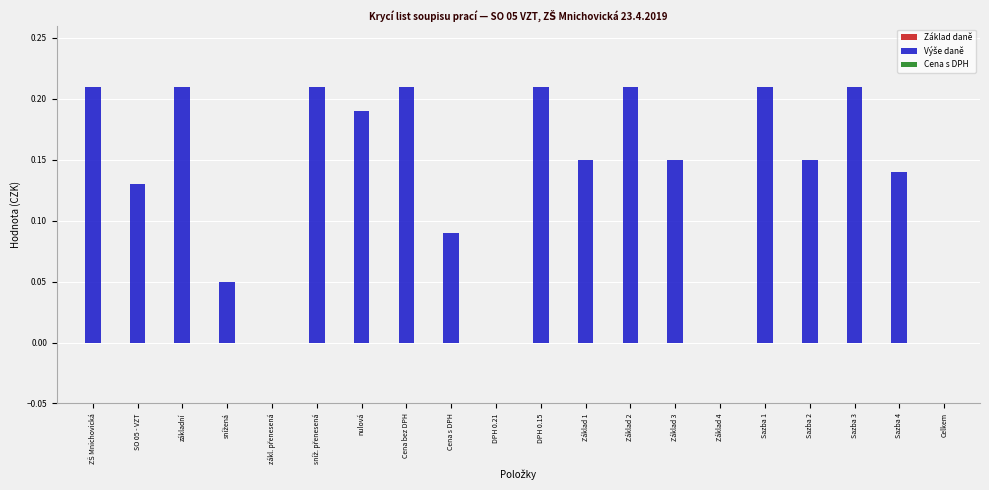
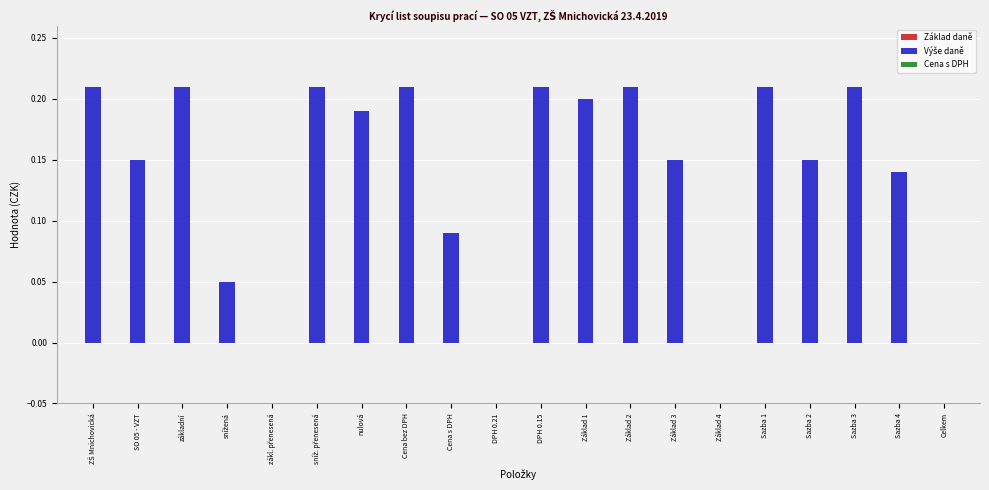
Výše daně, SO 05 - VZT: 0.13 -> 0.15
Výše daně, Základ 1: 0.15 -> 0.20
